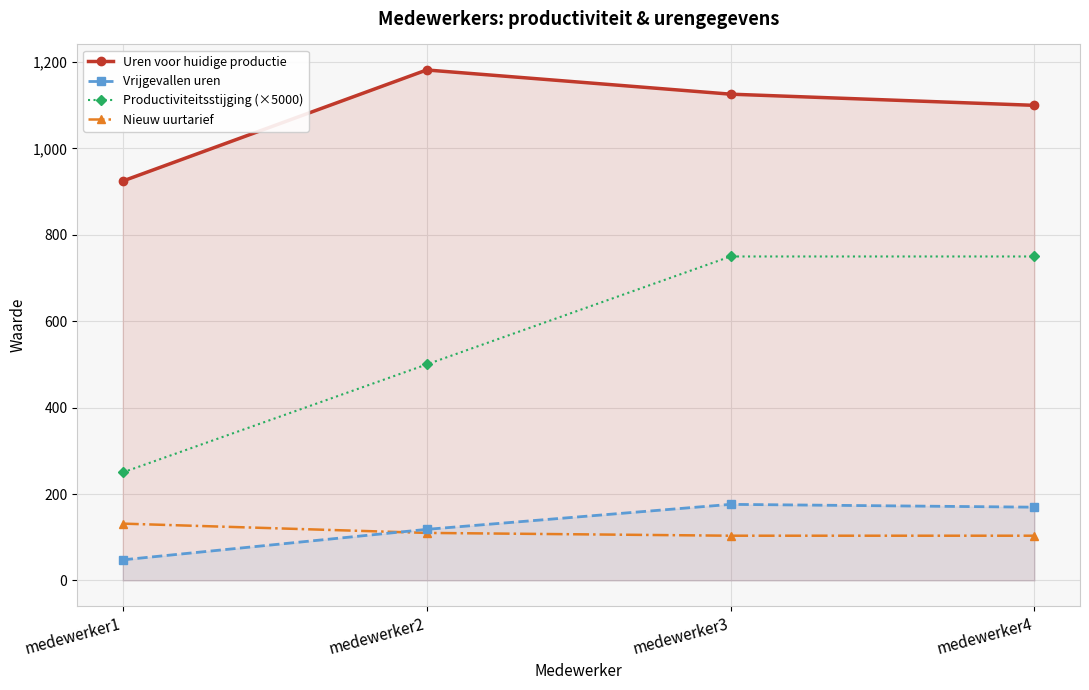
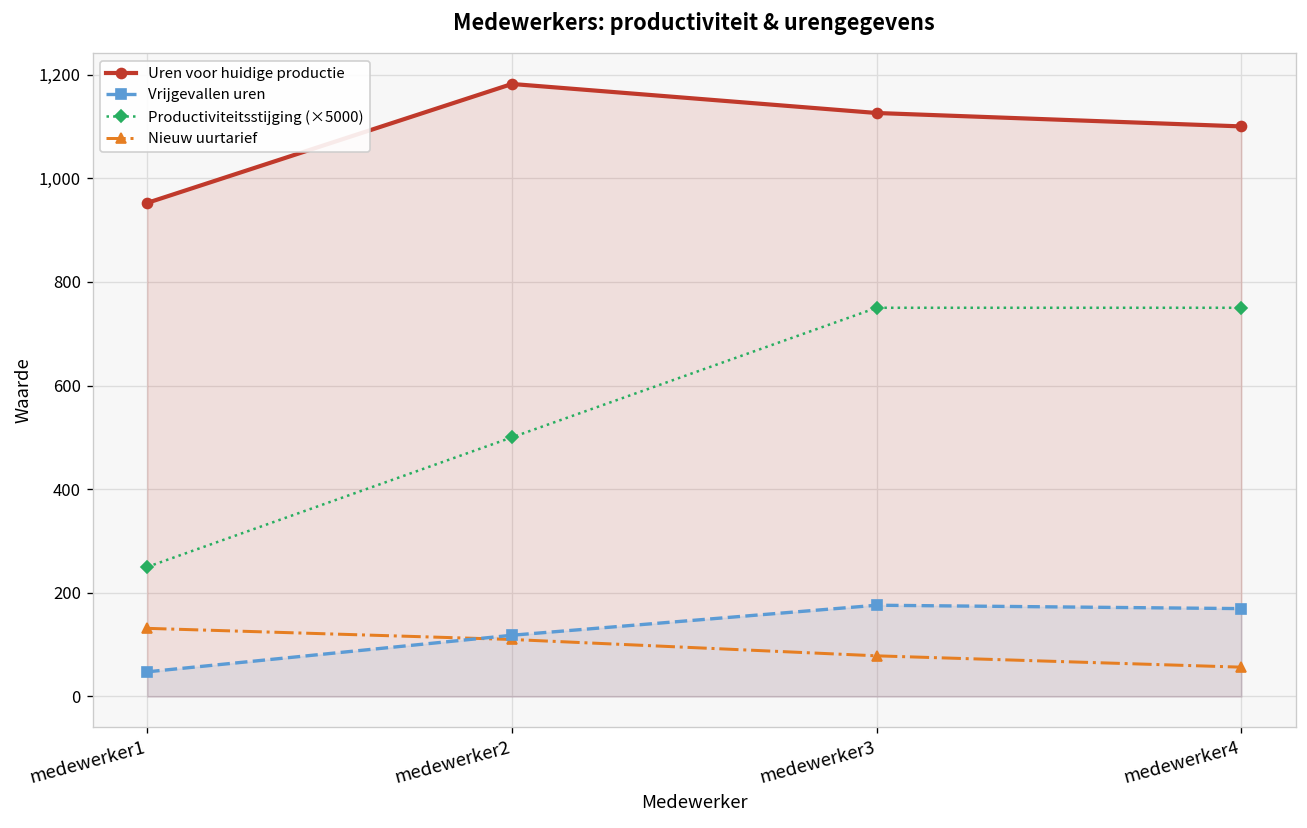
Uren voor huidige productie, medewerker1: 920 -> 950
Nieuw uurtarief, medewerker3: 100 -> 80
Nieuw uurtarief, medewerker4: 100 -> 60
